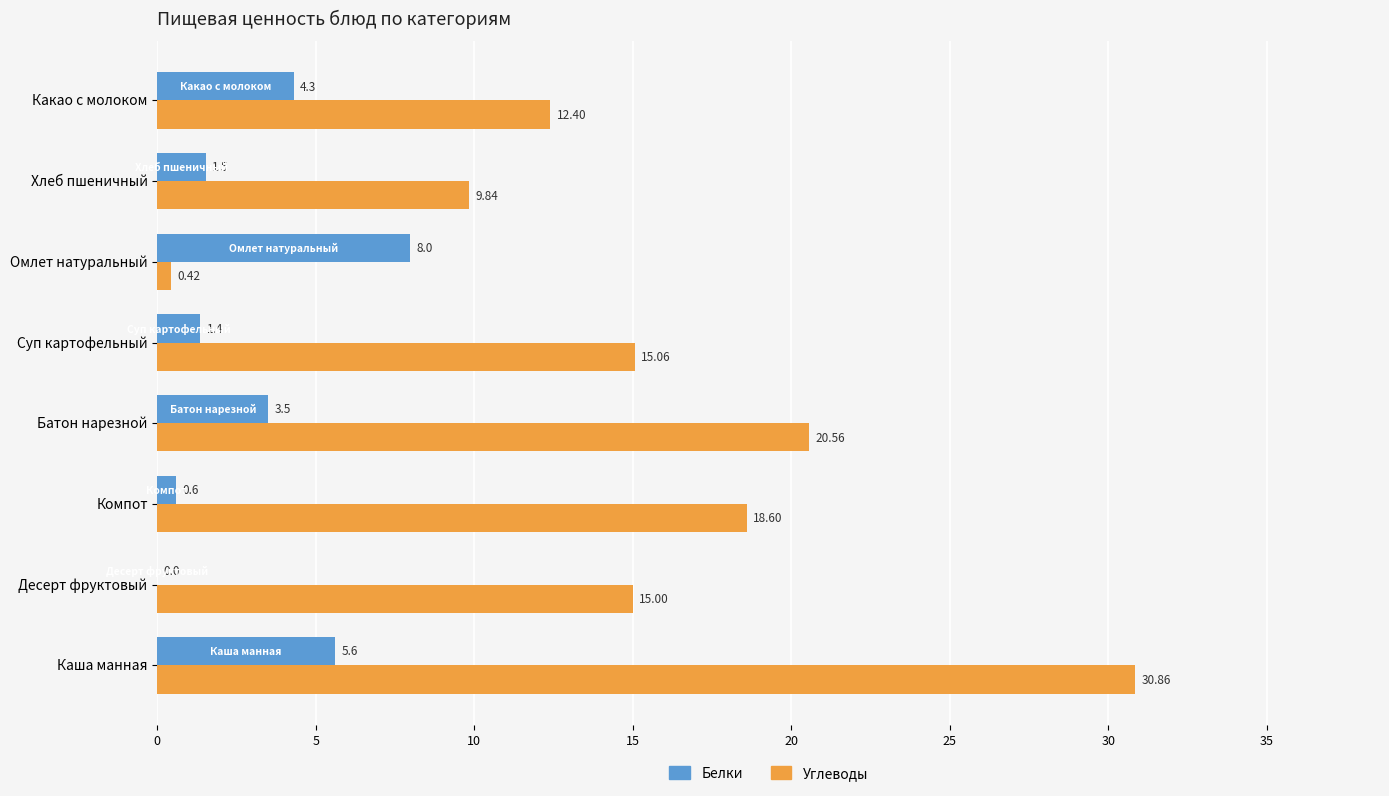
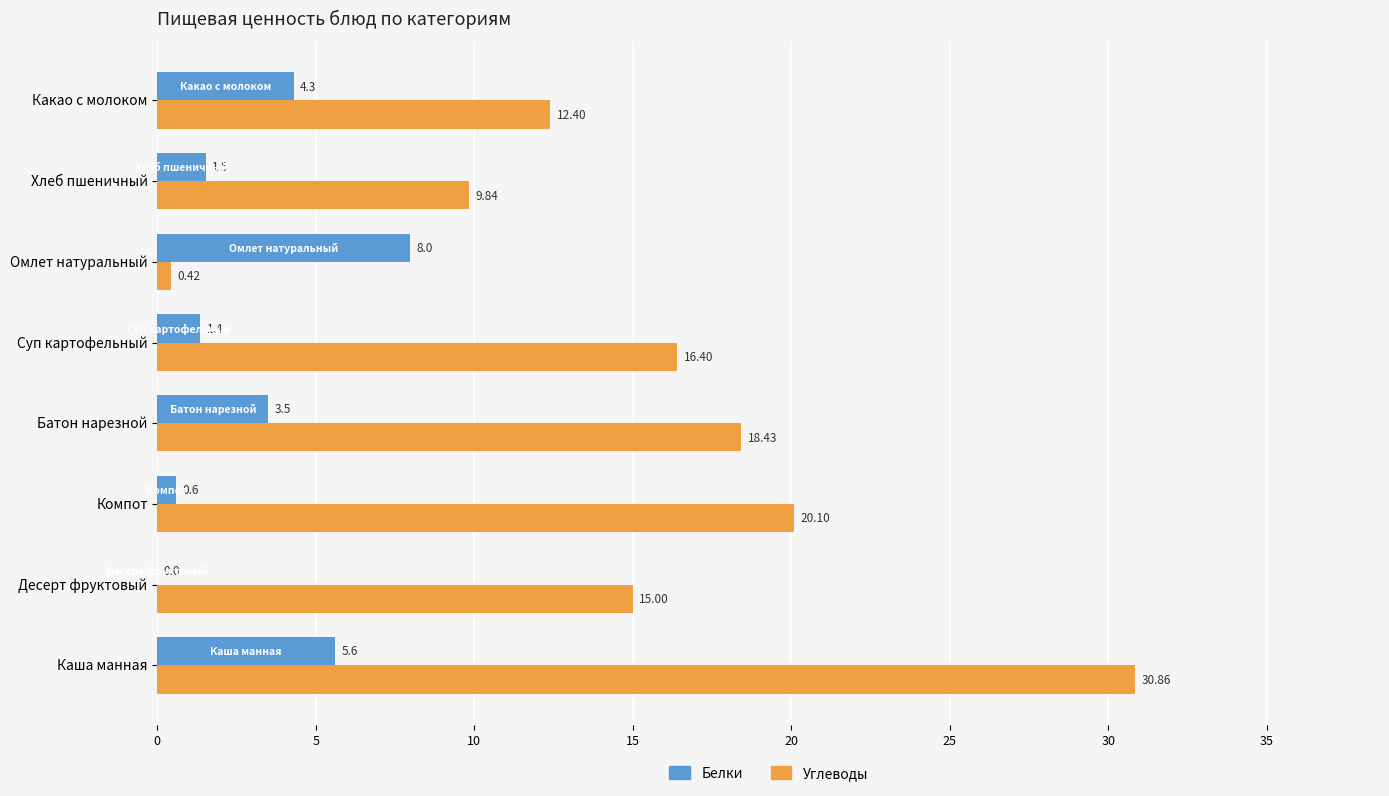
Углеводы, Суп картофельный: 15.06 -> 16.40
Углеводы, Батон нарезной: 20.56 -> 18.43
Углеводы, Компот: 18.60 -> 20.10
